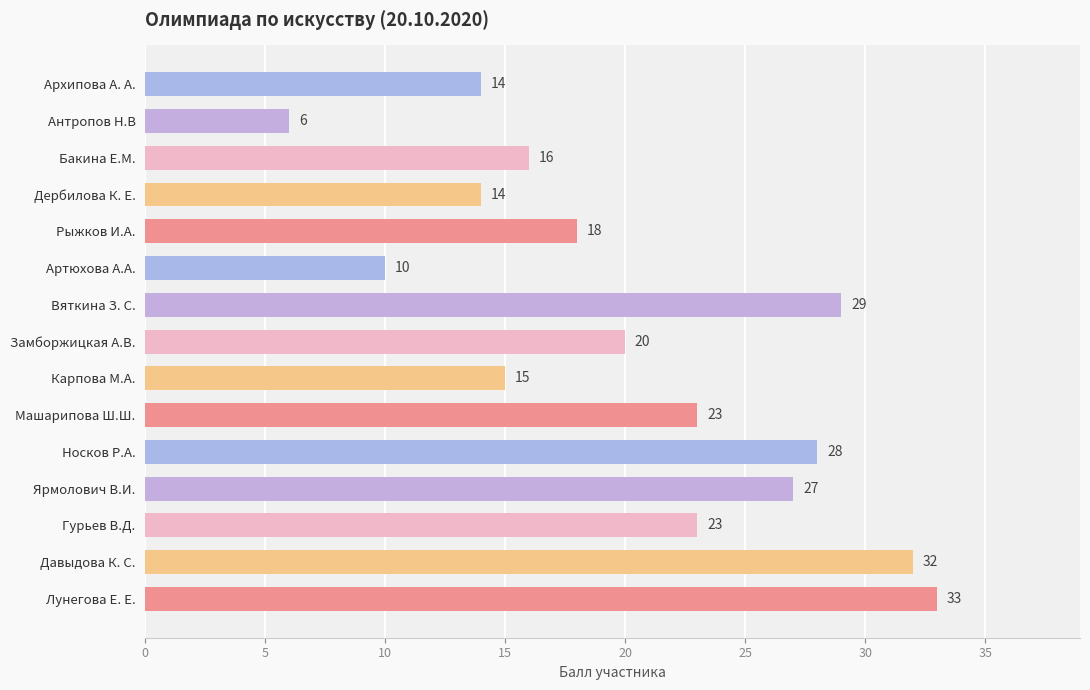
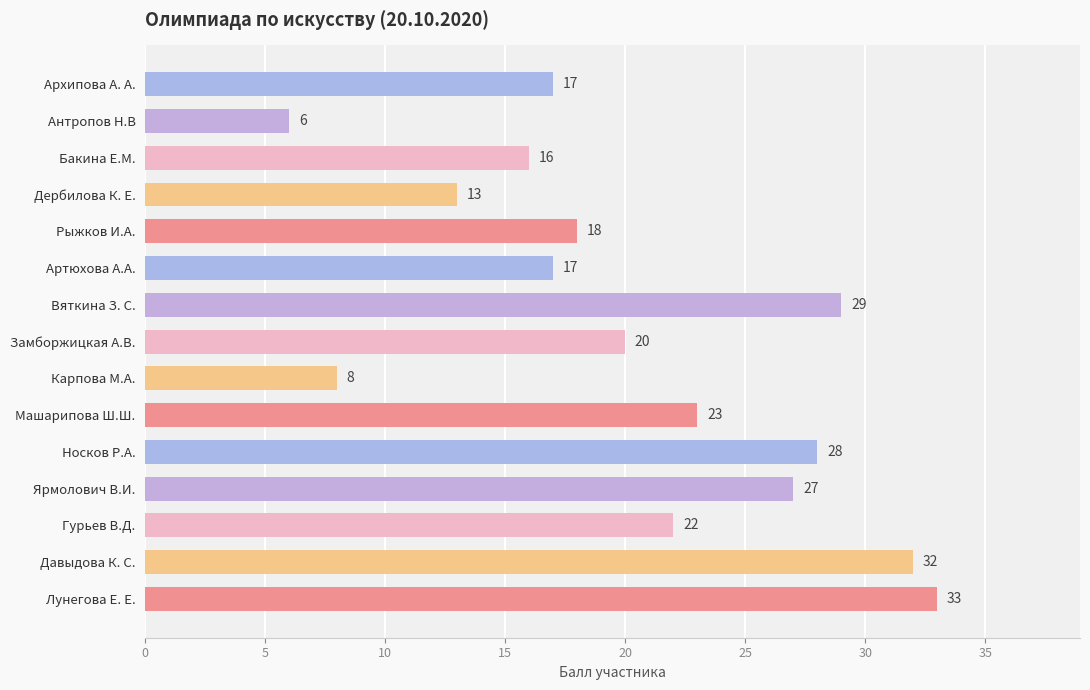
Архипова А. А.: 14 -> 17
Дербилова К. Е.: 14 -> 13
Артюхова А.А.: 10 -> 17
Карпова М.А.: 15 -> 8
Гурьев В.Д.: 23 -> 22
